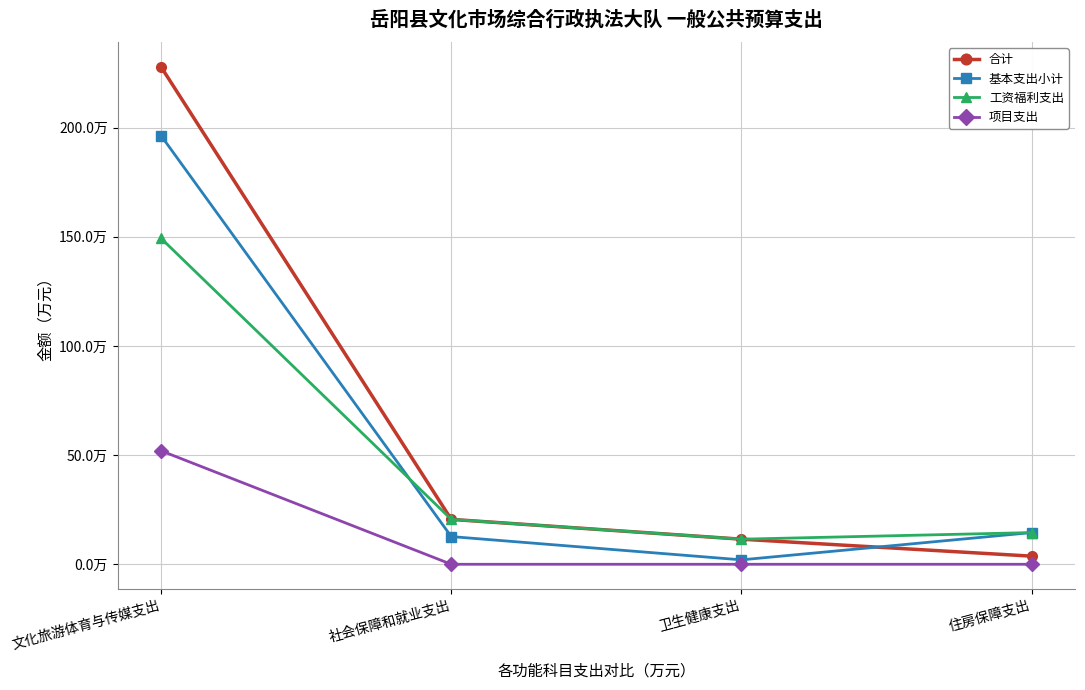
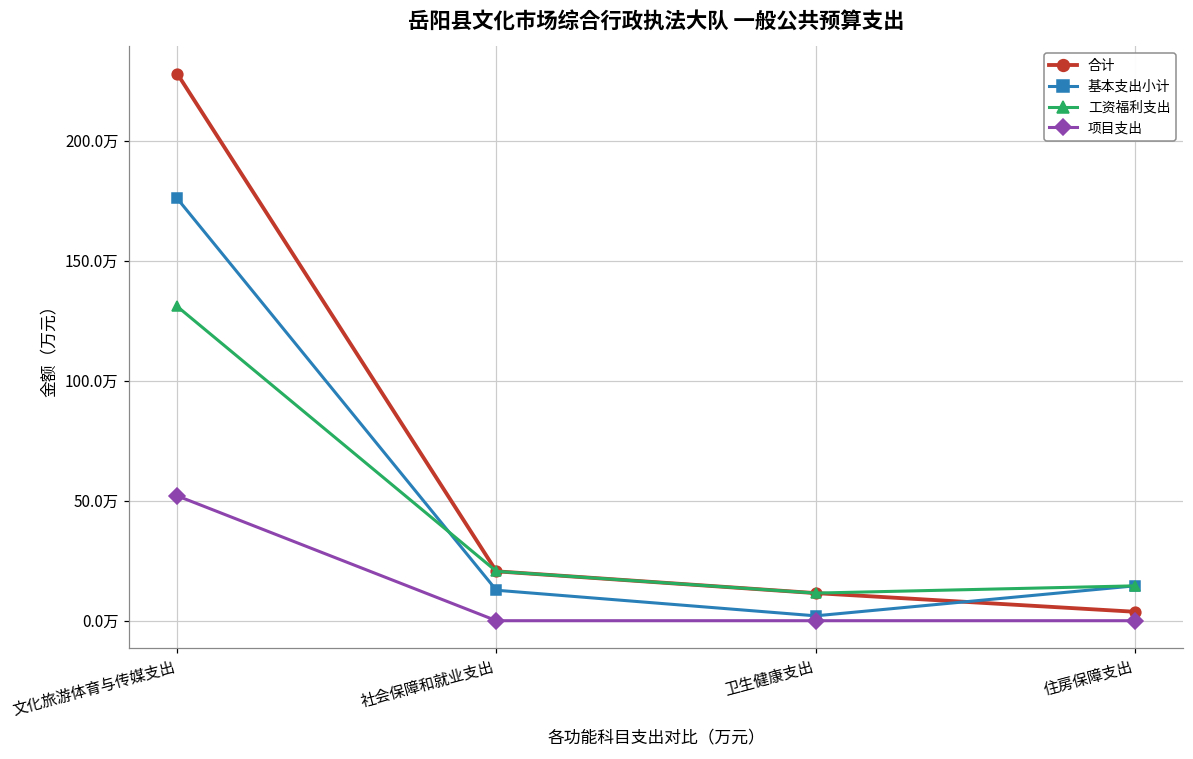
基本支出小计, 文化旅游体育与传媒支出: 196万 -> 176万
工资福利支出, 文化旅游体育与传媒支出: 149万 -> 131万
